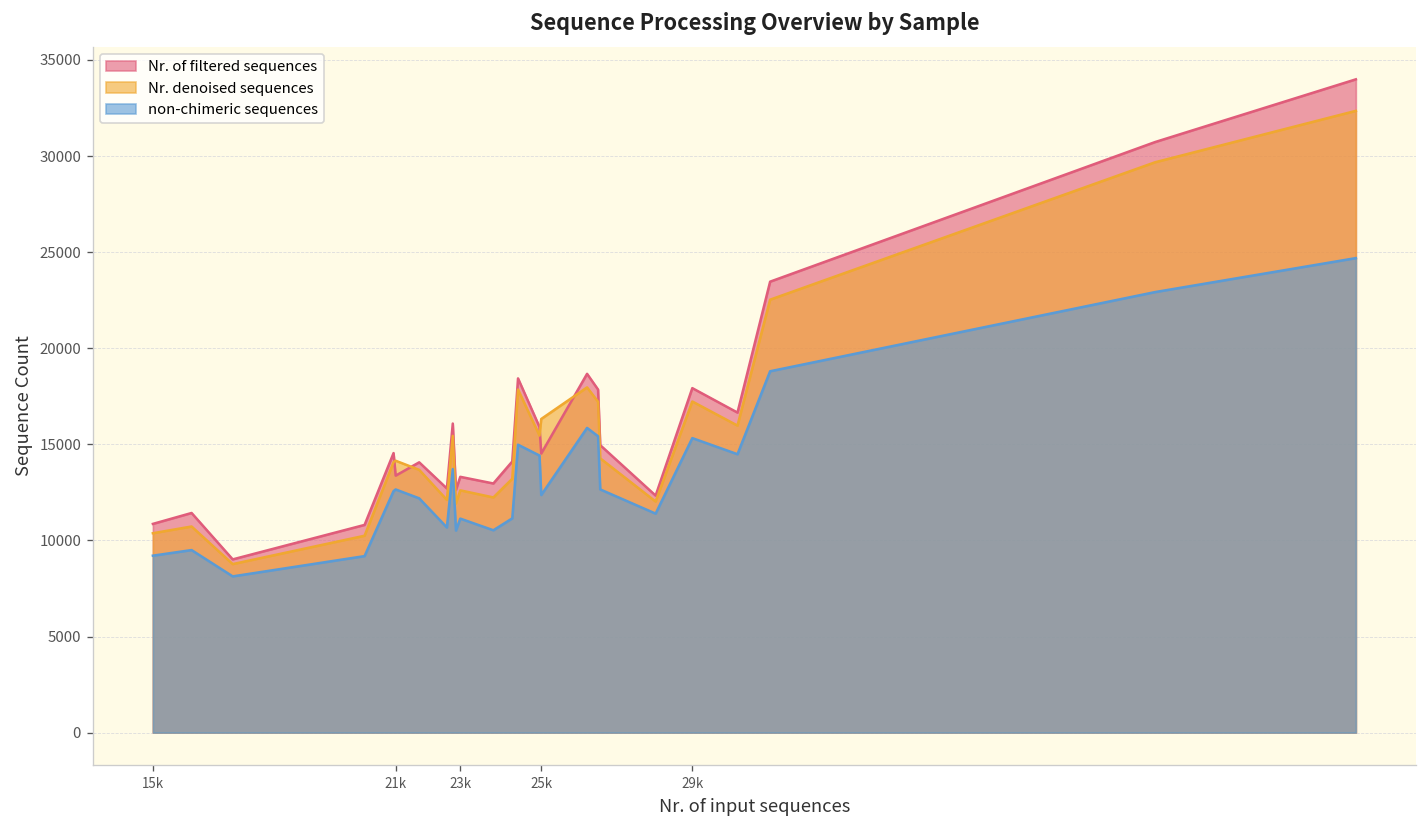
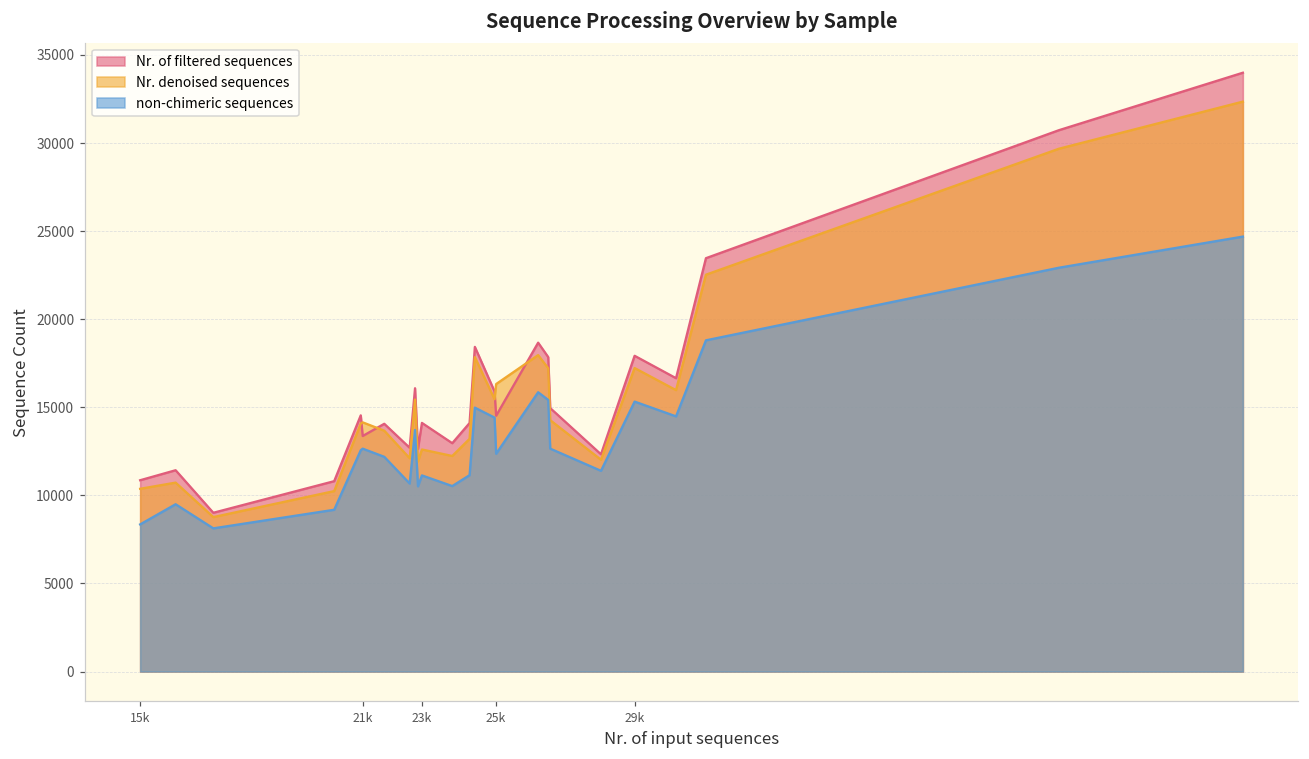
non-chimeric sequences, 15k: 9200 -> 8400
Nr. of filtered sequences, 23k: 13300 -> 14100
